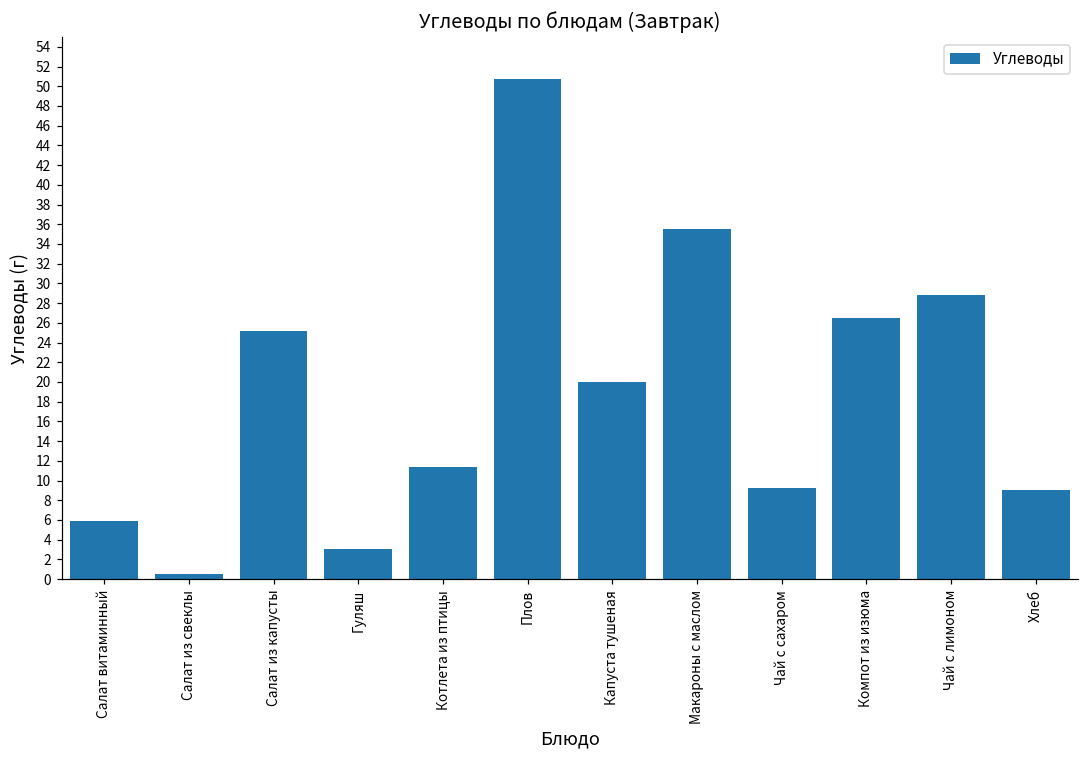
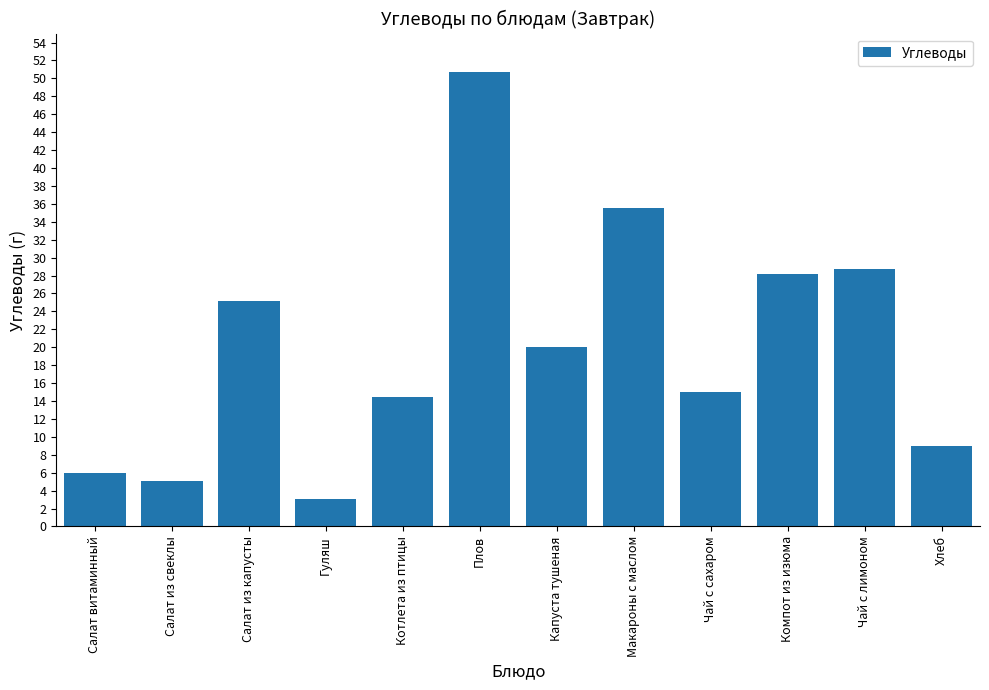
Салат из свеклы: 1 -> 5
Котлета из птицы: 11 -> 14
Чай с сахаром: 9 -> 15
Компот из изюма: 27 -> 28
